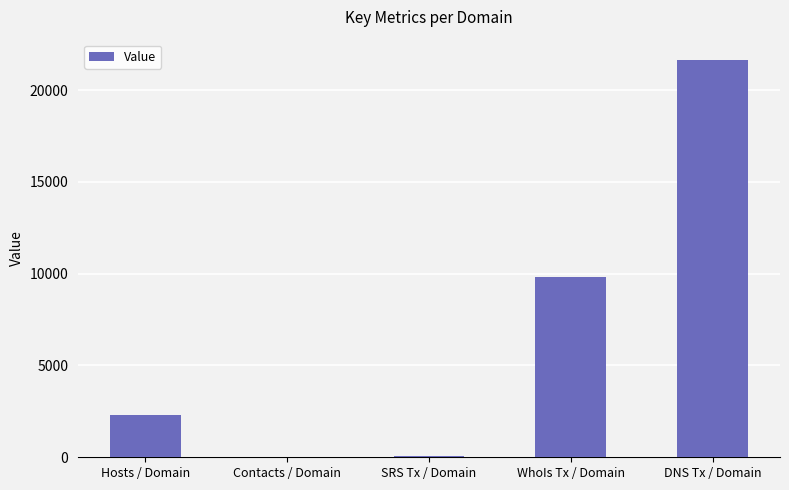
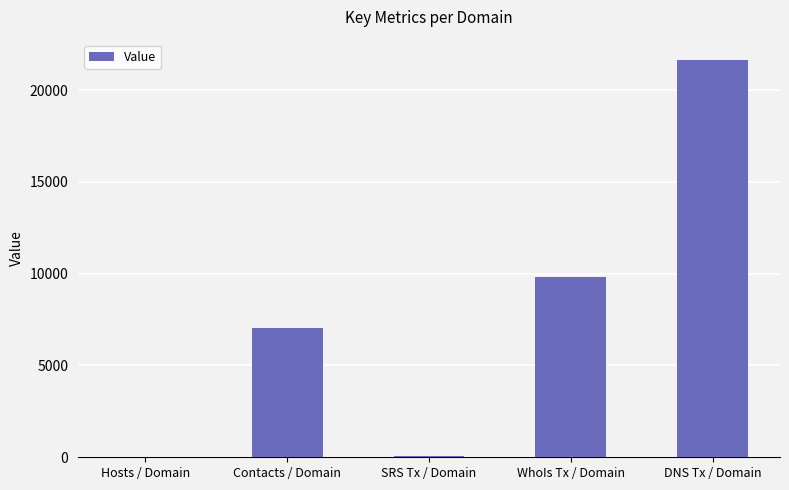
Hosts / Domain: 2300 -> 0
Contacts / Domain: 0 -> 7000
